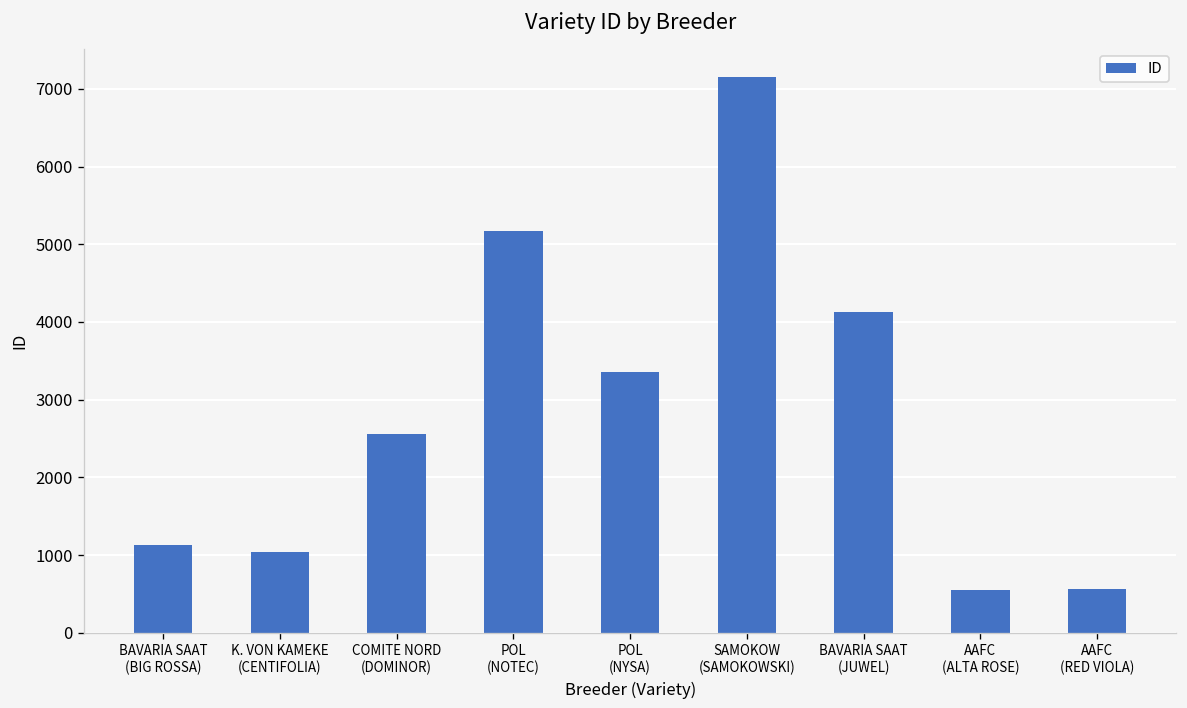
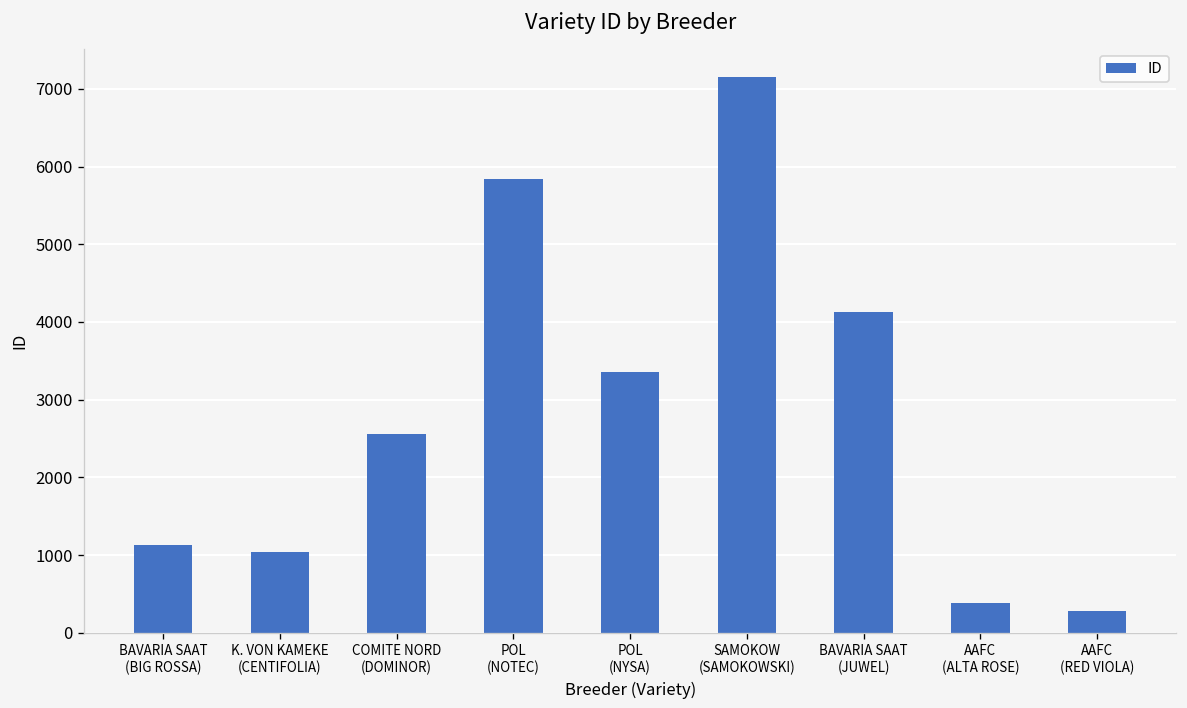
POL (NOTEC): 5200 -> 5800
AAFC (ALTA ROSE): 500 -> 400
AAFC (RED VIOLA): 600 -> 300
